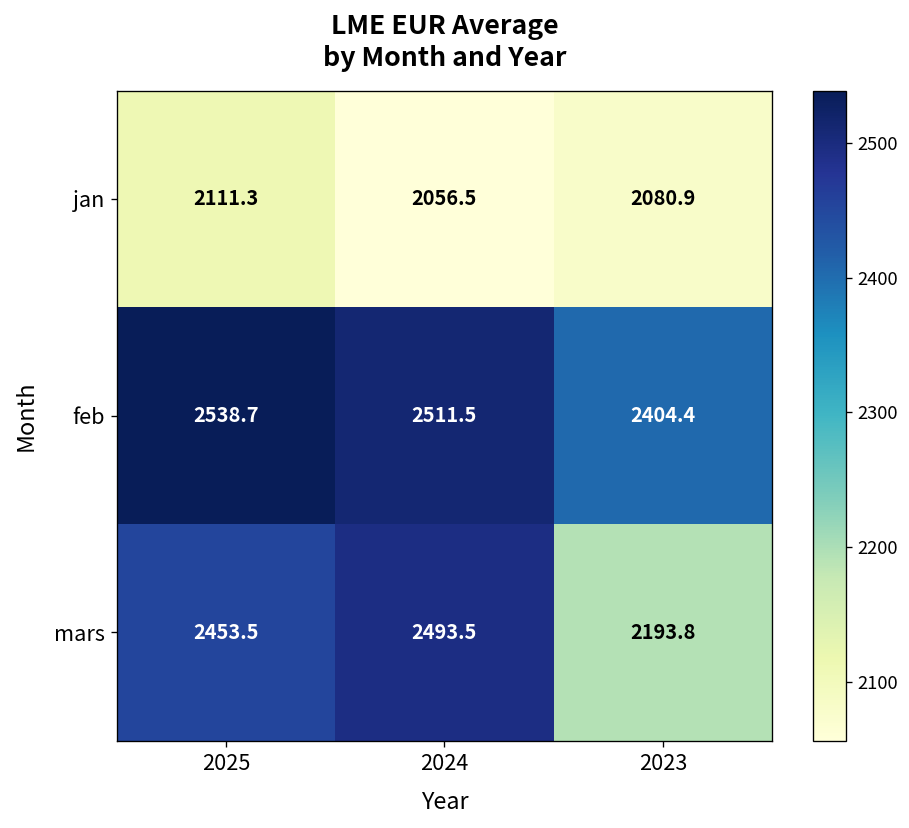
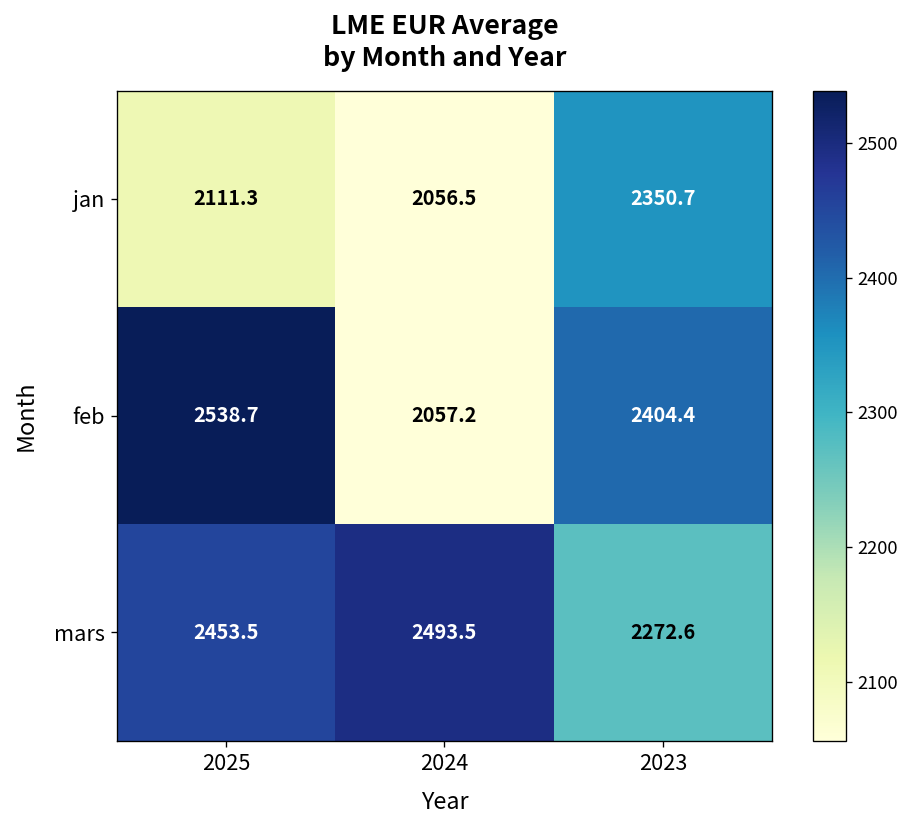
jan, 2023: 2080.9 -> 2350.7
feb, 2024: 2511.5 -> 2057.2
mars, 2023: 2193.8 -> 2272.6
